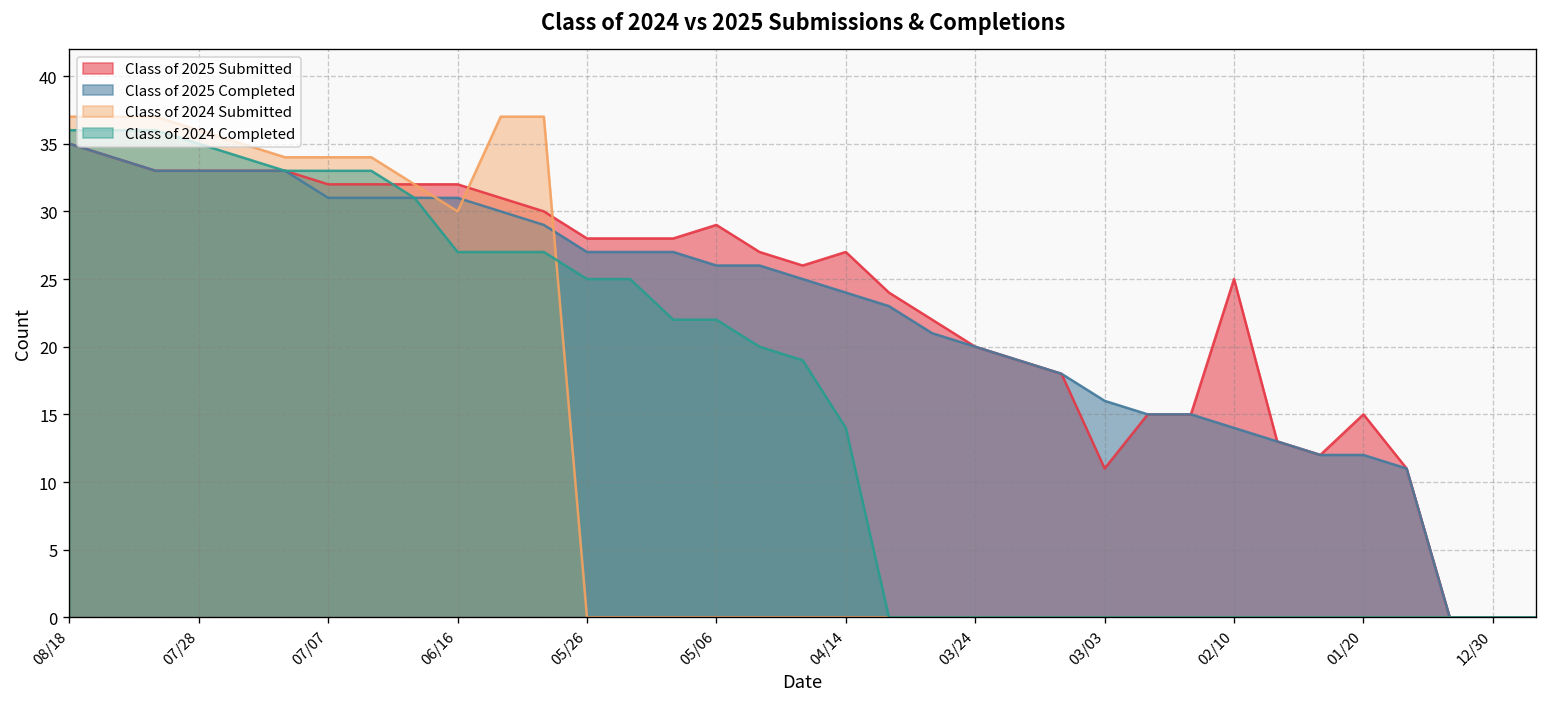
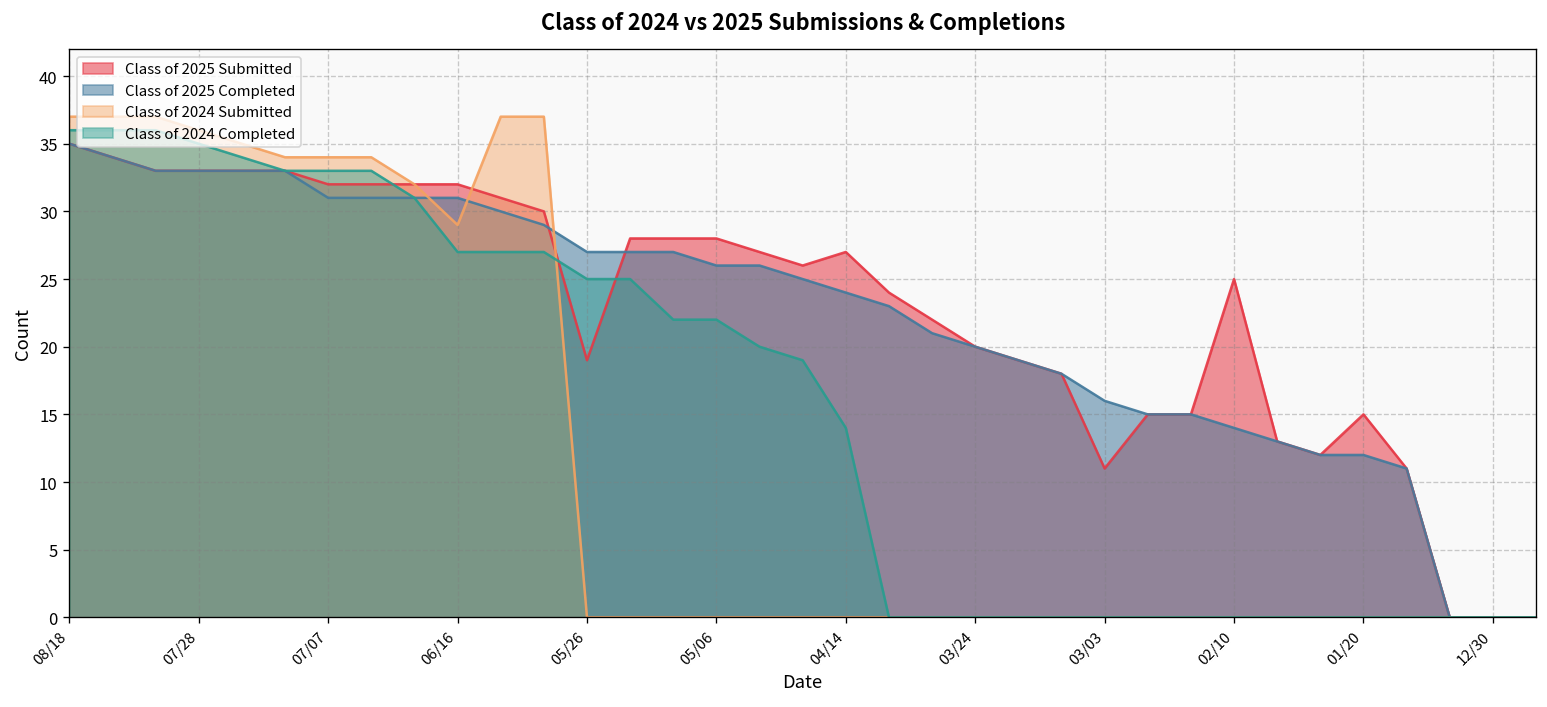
Class of 2024 Submitted, 06/16: 30 -> 29
Class of 2025 Submitted, 05/26: 28 -> 19
Class of 2025 Submitted, 05/06: 29 -> 28
